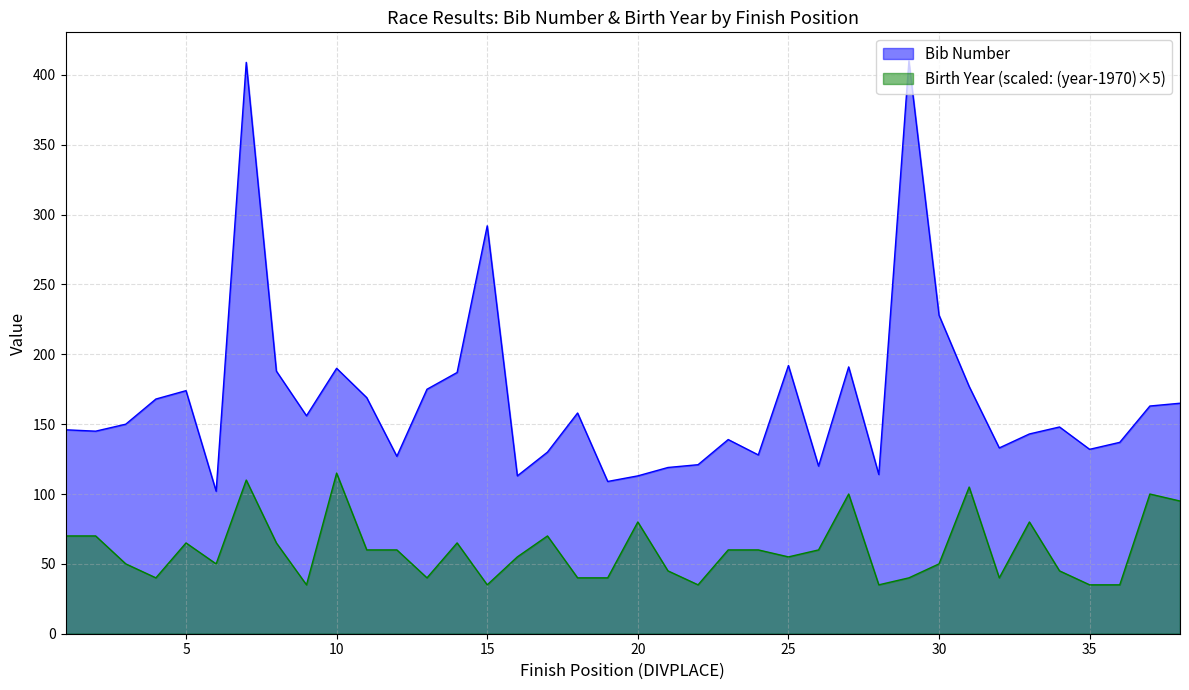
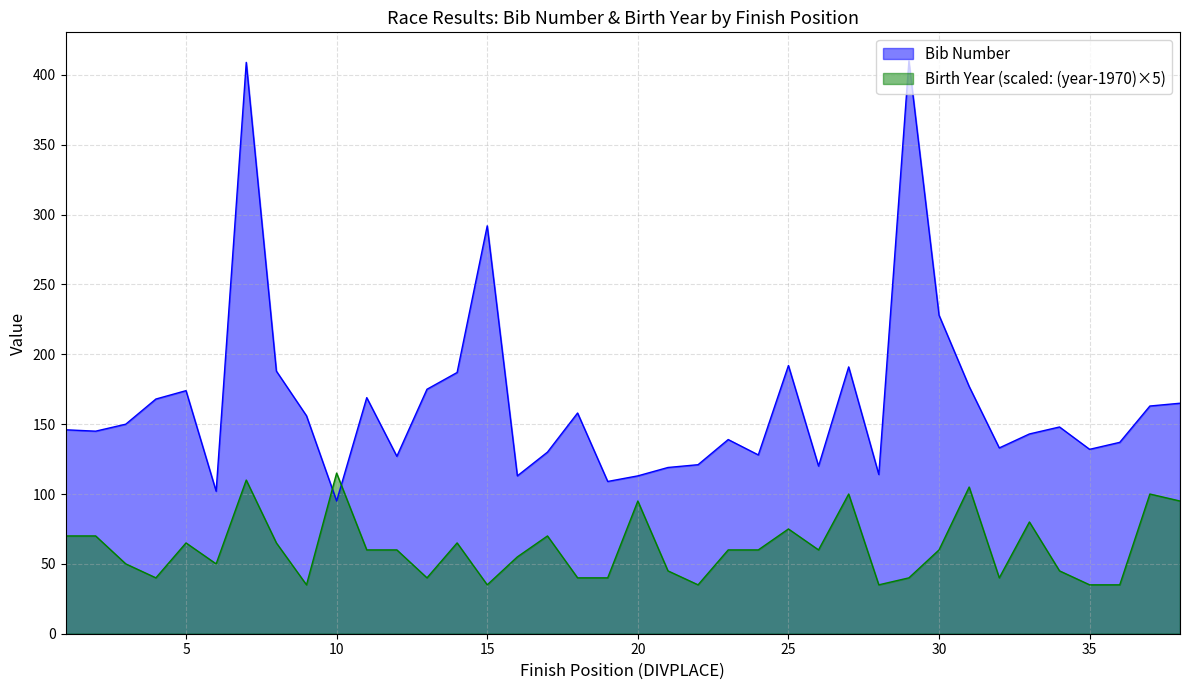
Bib Number, 10: 190 -> 95
Birth Year (scaled: (year-1970)×5), 20: 80 -> 95
Birth Year (scaled: (year-1970)×5), 25: 55 -> 75
Birth Year (scaled: (year-1970)×5), 30: 50 -> 60
